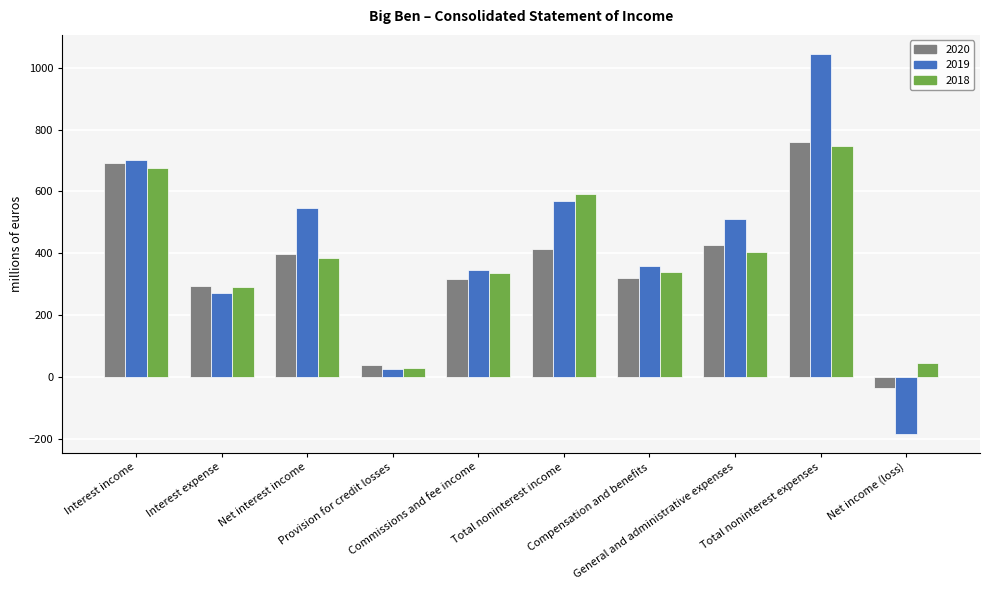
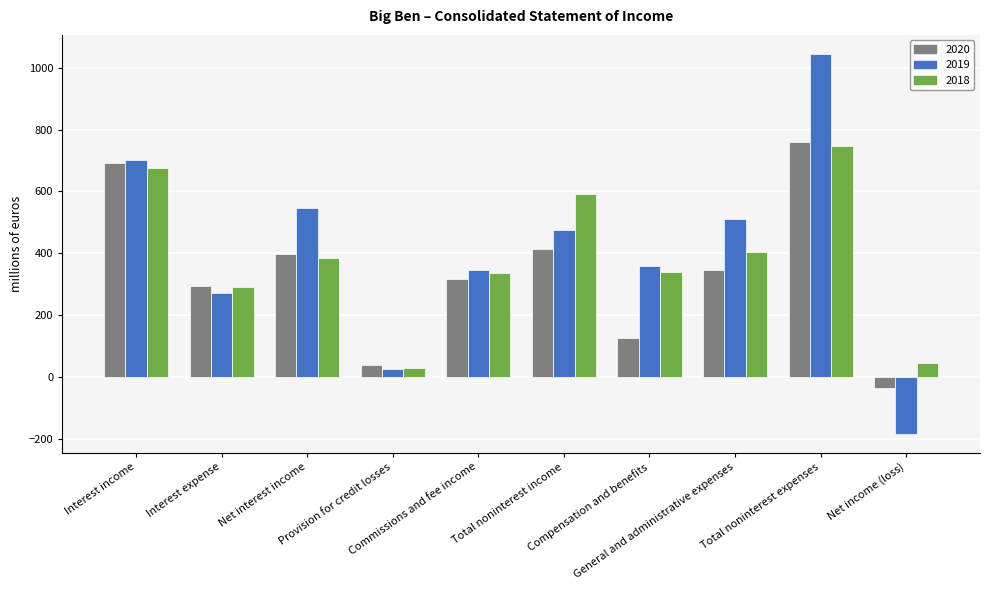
2019, Total noninterest income: 570 -> 480
2020, Compensation and benefits: 320 -> 130
2020, General and administrative expenses: 430 -> 350
